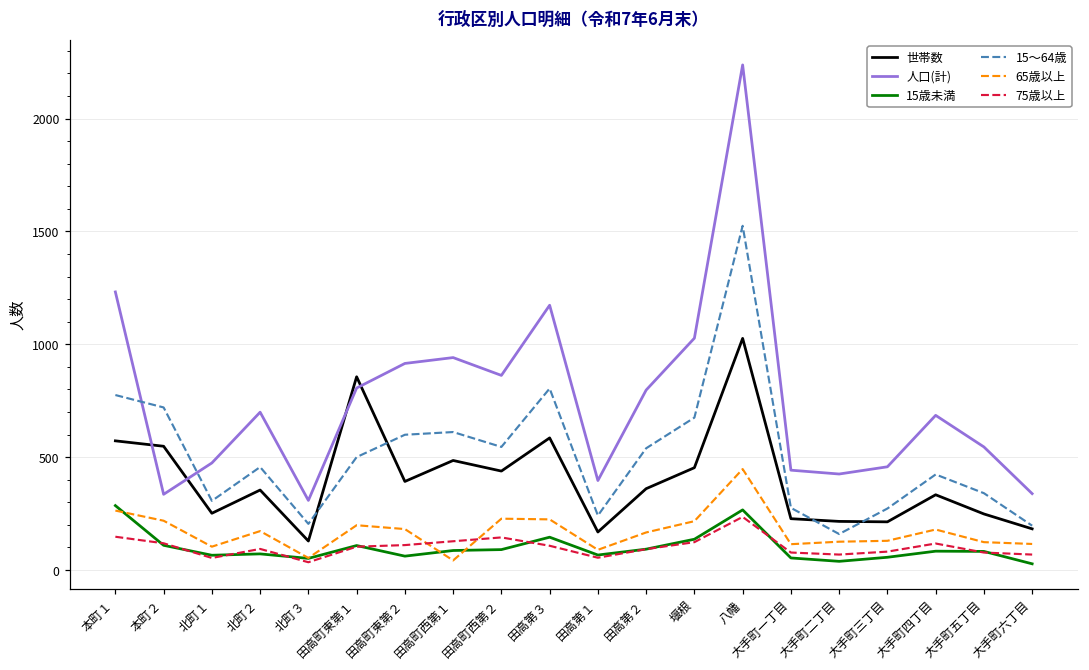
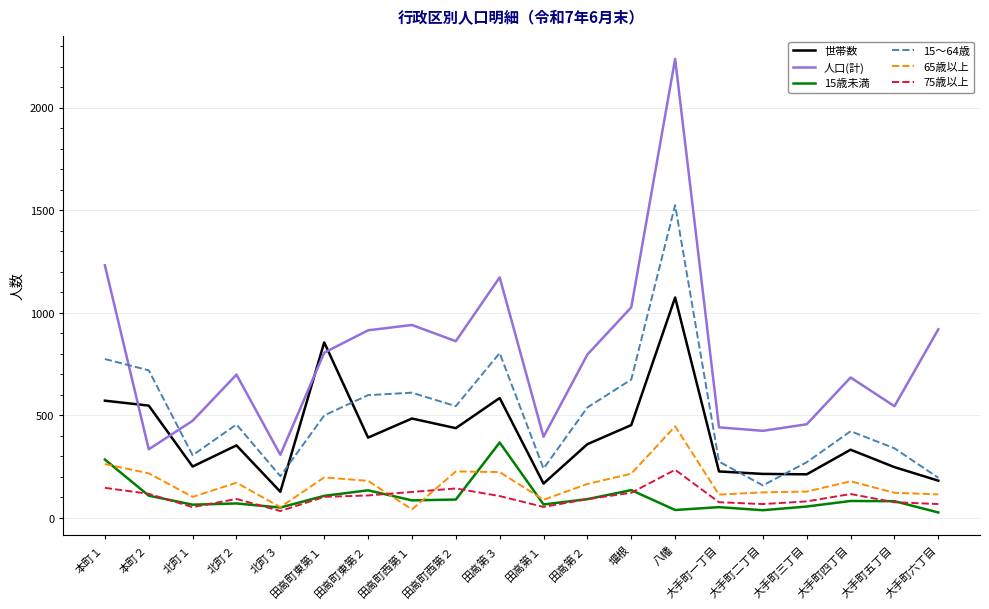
15歳未満, 田高町東第２: 60 -> 140
15歳未満, 田高第３: 150 -> 370
世帯数, 八幡: 1030 -> 1080
15歳未満, 八幡: 270 -> 40
人口(計), 大手町六丁目: 340 -> 920
